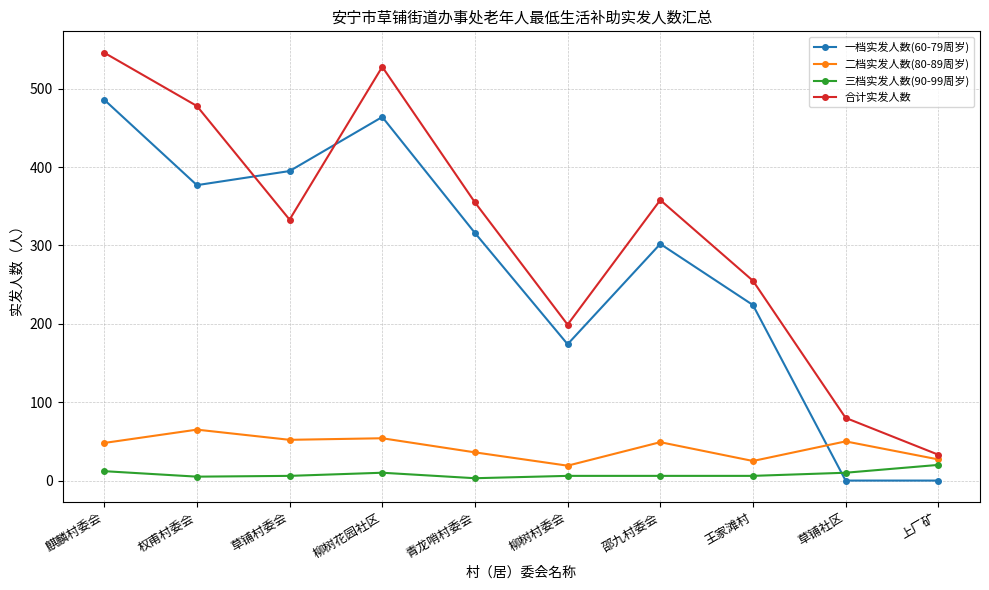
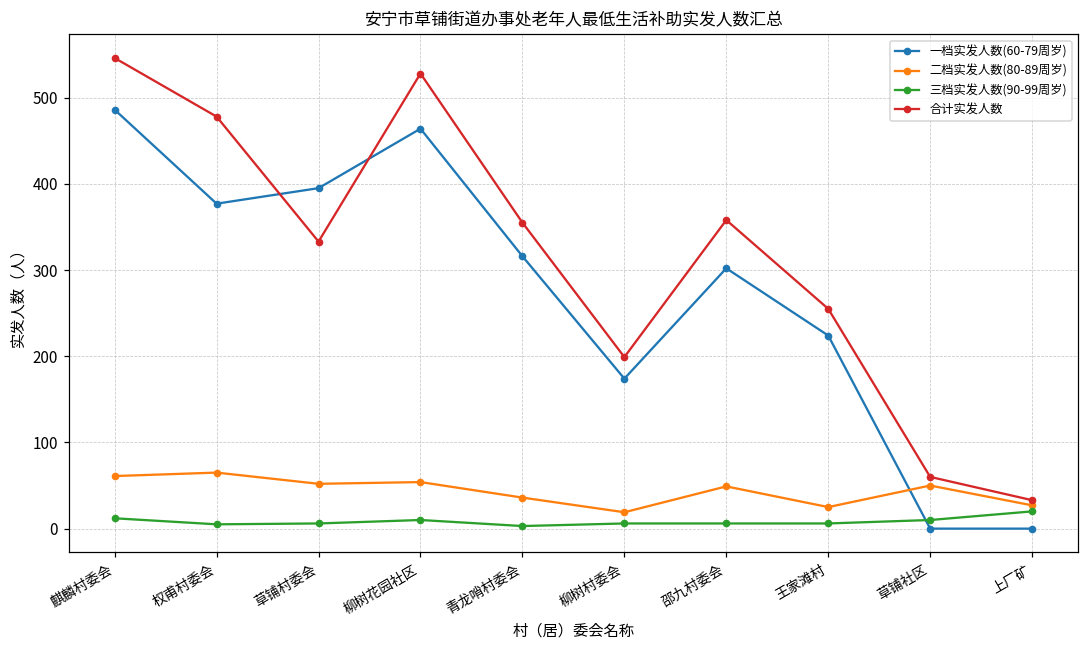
二档实发人数(80-89周岁), 麒麟村委会: 50 -> 60
合计实发人数, 草铺社区: 80 -> 60
